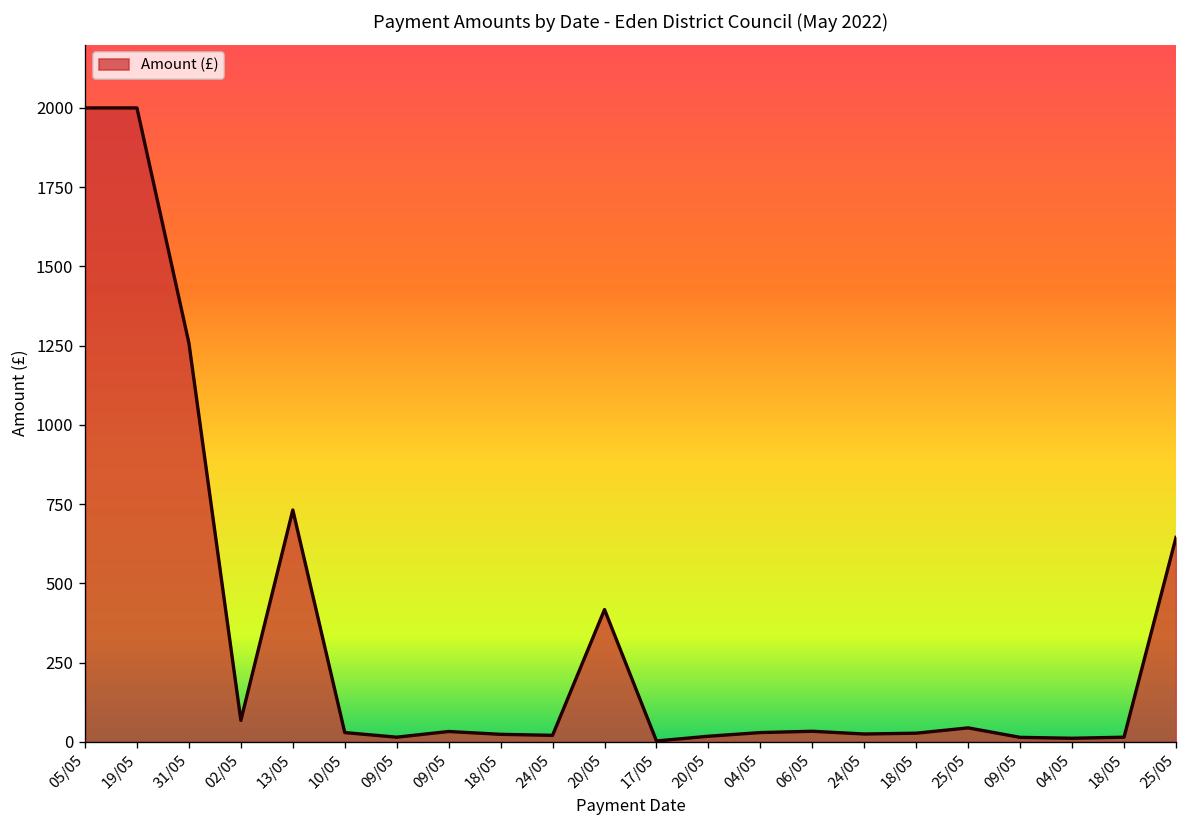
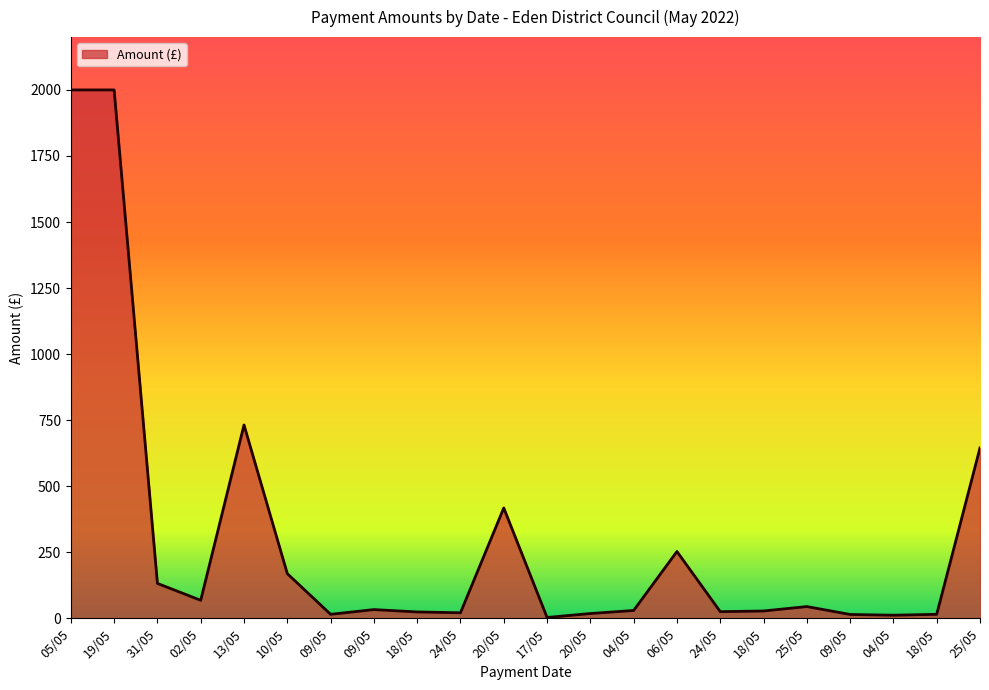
31/05: 1260 -> 130
10/05: 30 -> 170
06/05: 30 -> 250
